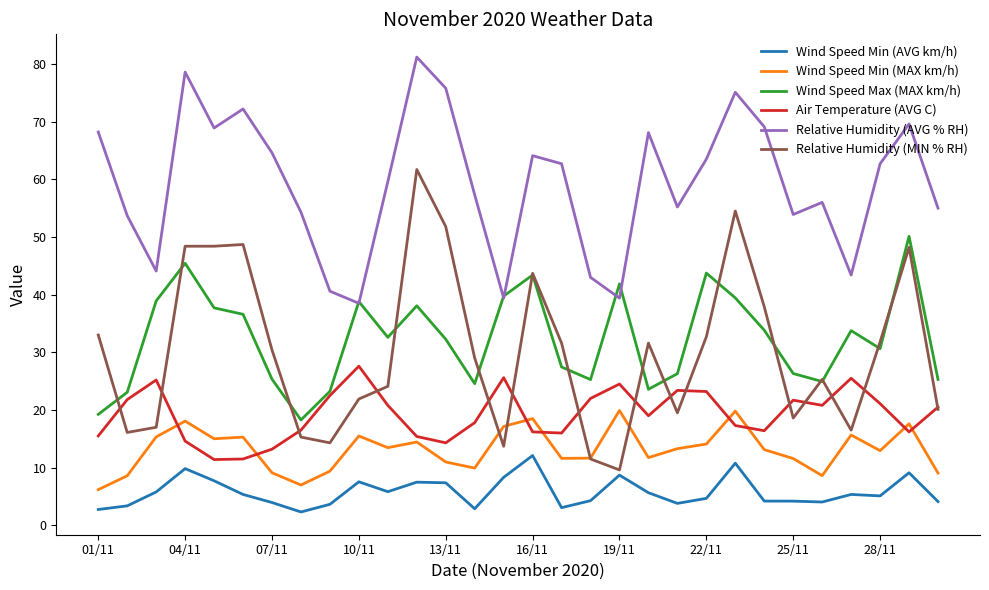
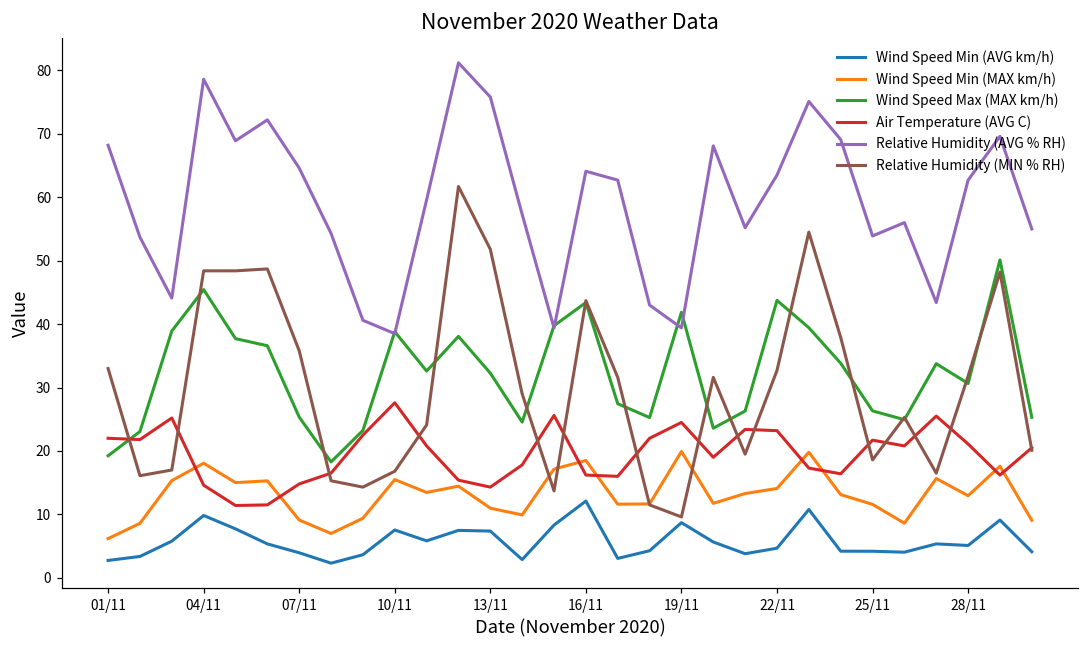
Air Temperature (AVG C), 01/11: 16 -> 22
Air Temperature (AVG C), 07/11: 13 -> 15
Relative Humidity (MIN % RH), 07/11: 30 -> 36
Relative Humidity (MIN % RH), 10/11: 22 -> 17
